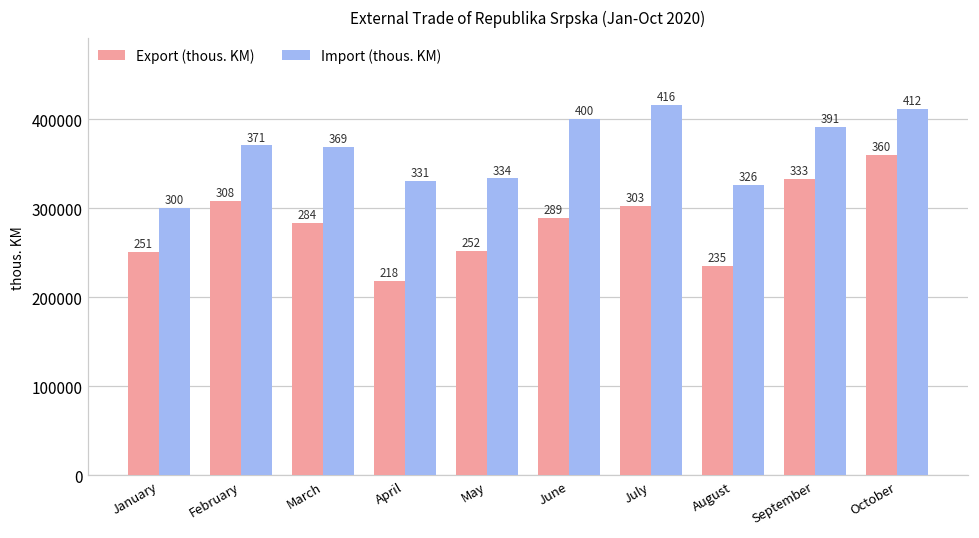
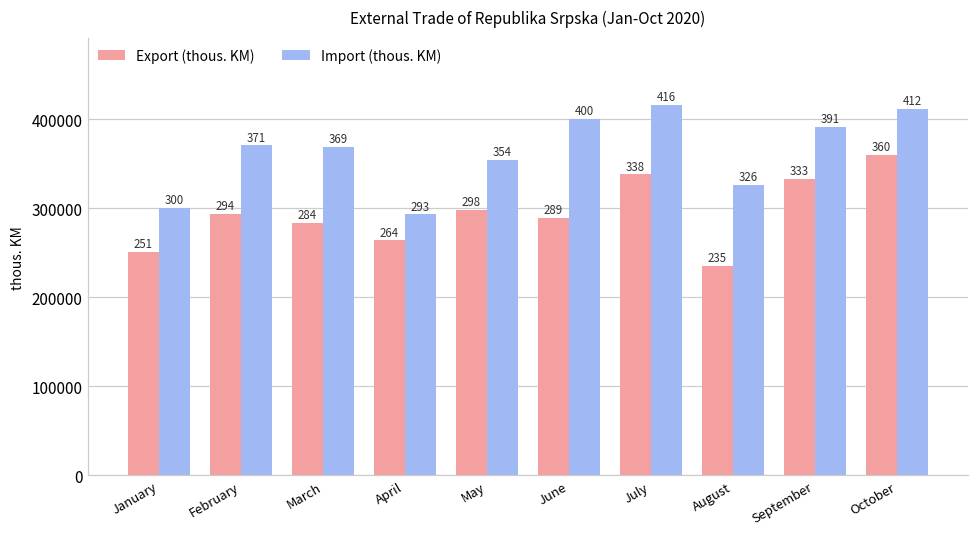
Export (thous. KM), February: 308 -> 294
Export (thous. KM), April: 218 -> 264
Import (thous. KM), April: 331 -> 293
Export (thous. KM), May: 252 -> 298
Import (thous. KM), May: 334 -> 354
Export (thous. KM), July: 303 -> 338
